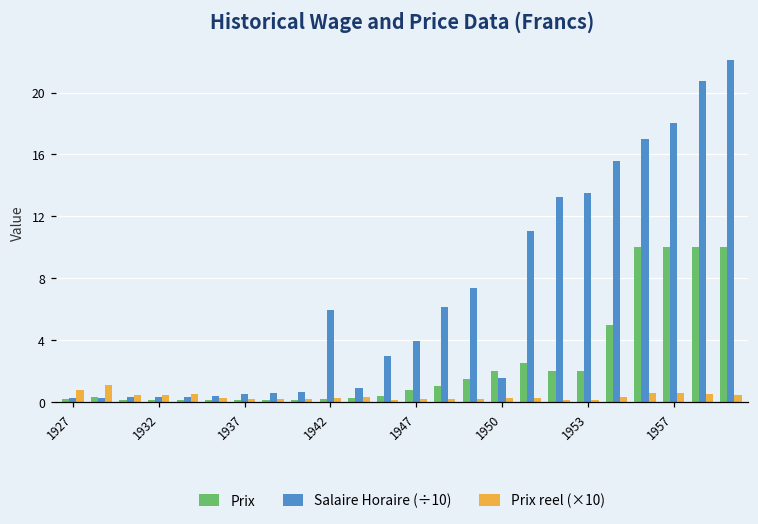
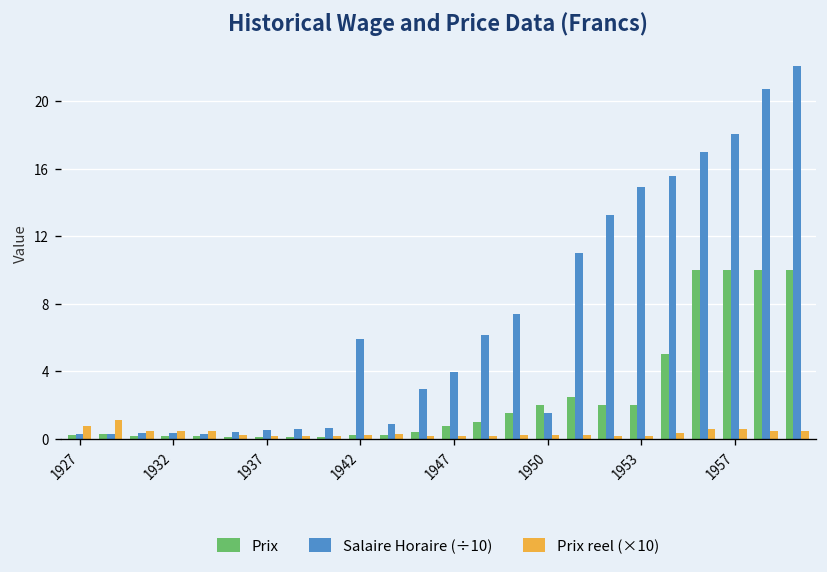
Salaire Horaire (÷10), 1953: 13.5 -> 14.9
